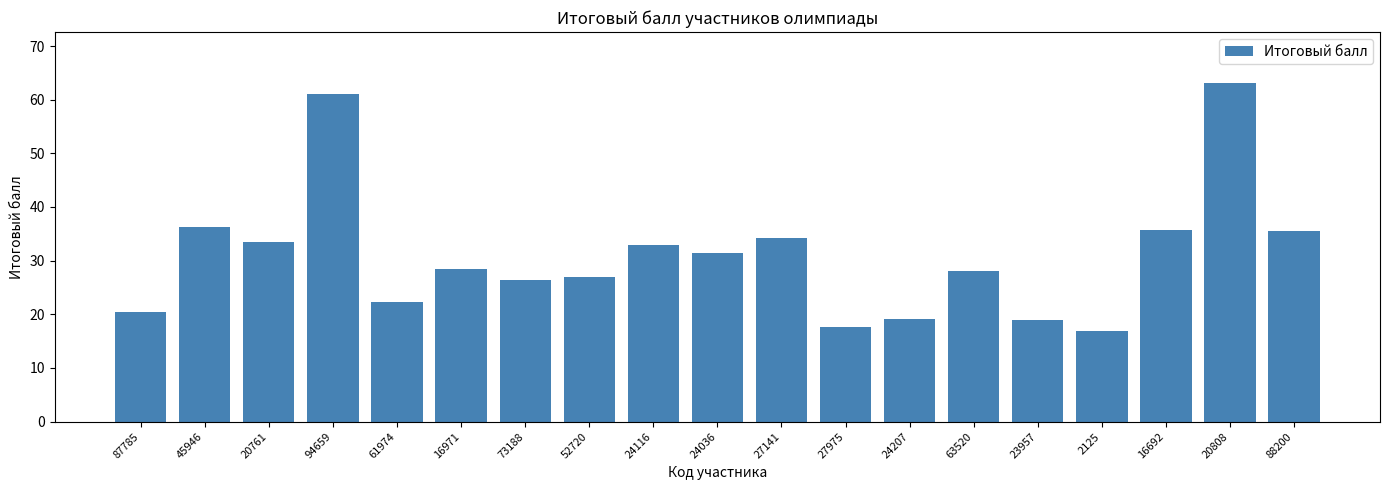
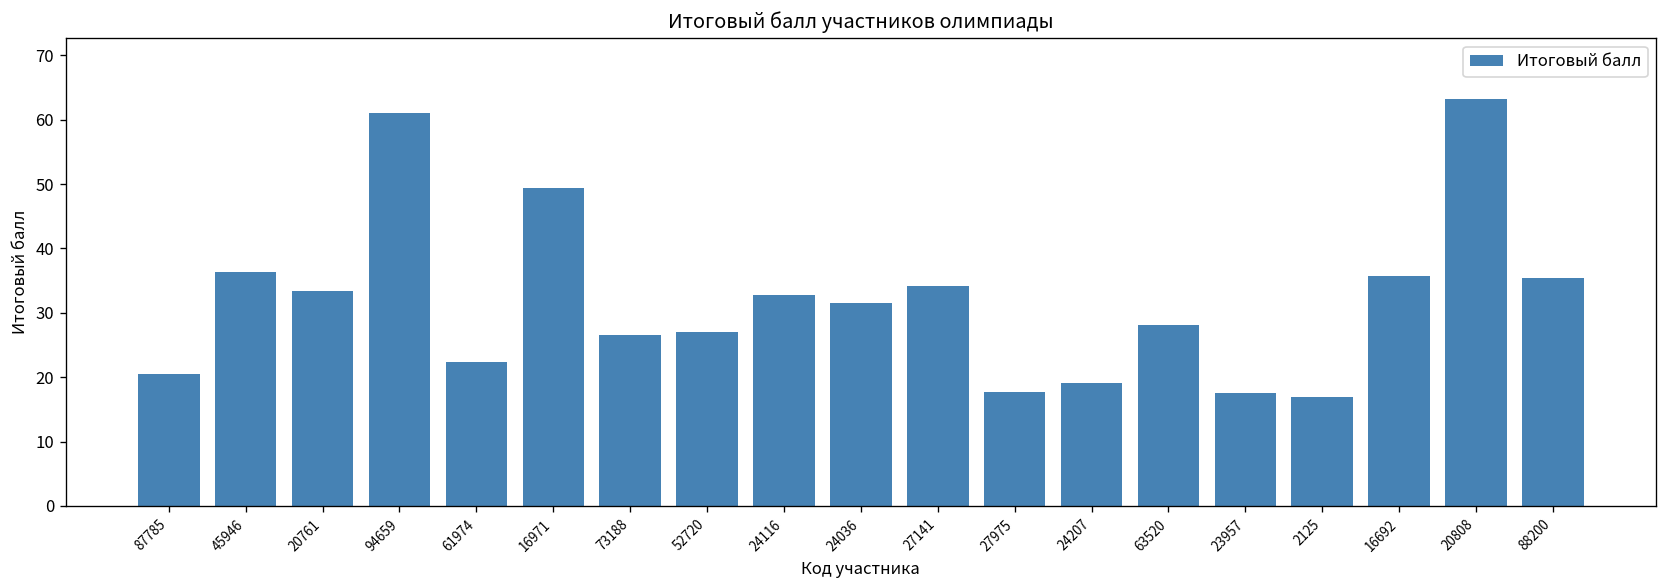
16971: 28 -> 49
23957: 19 -> 18
